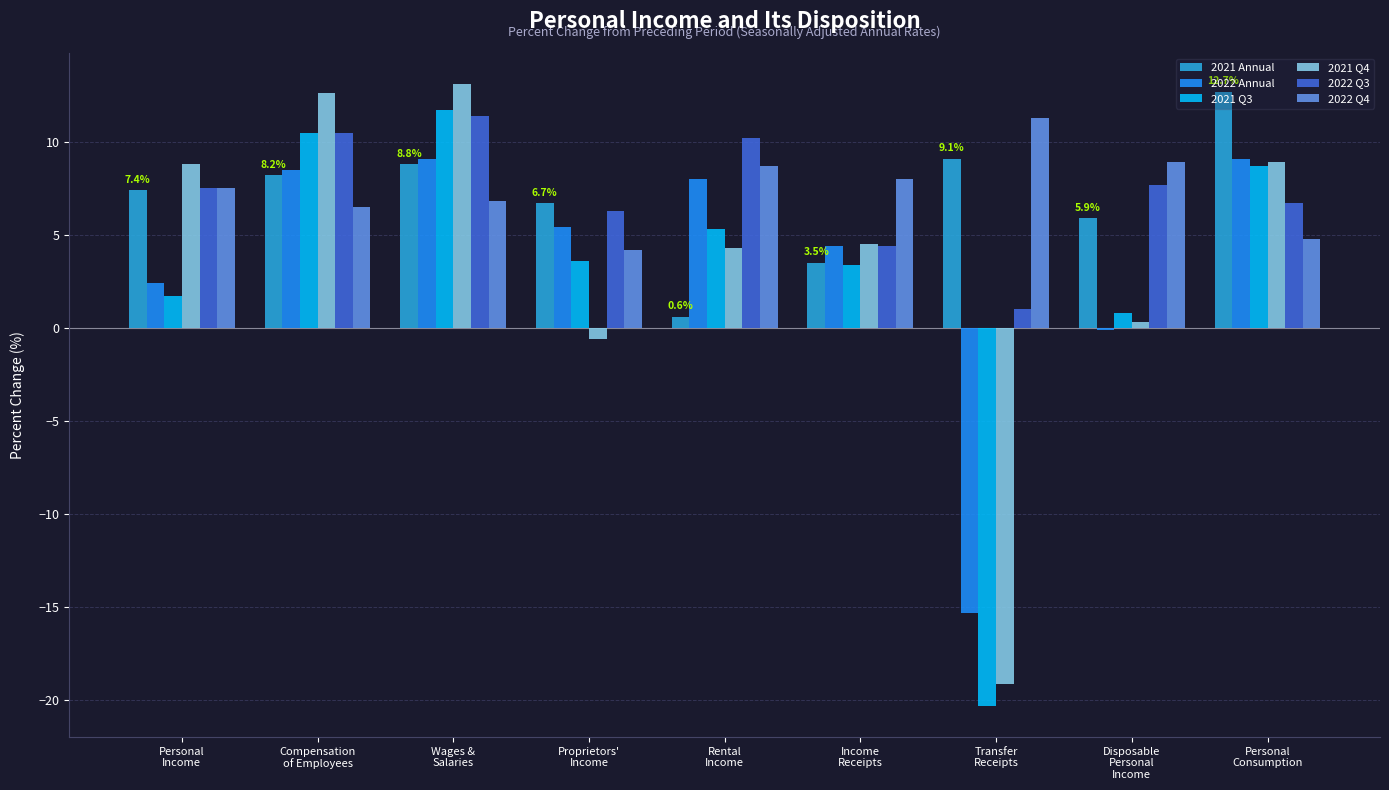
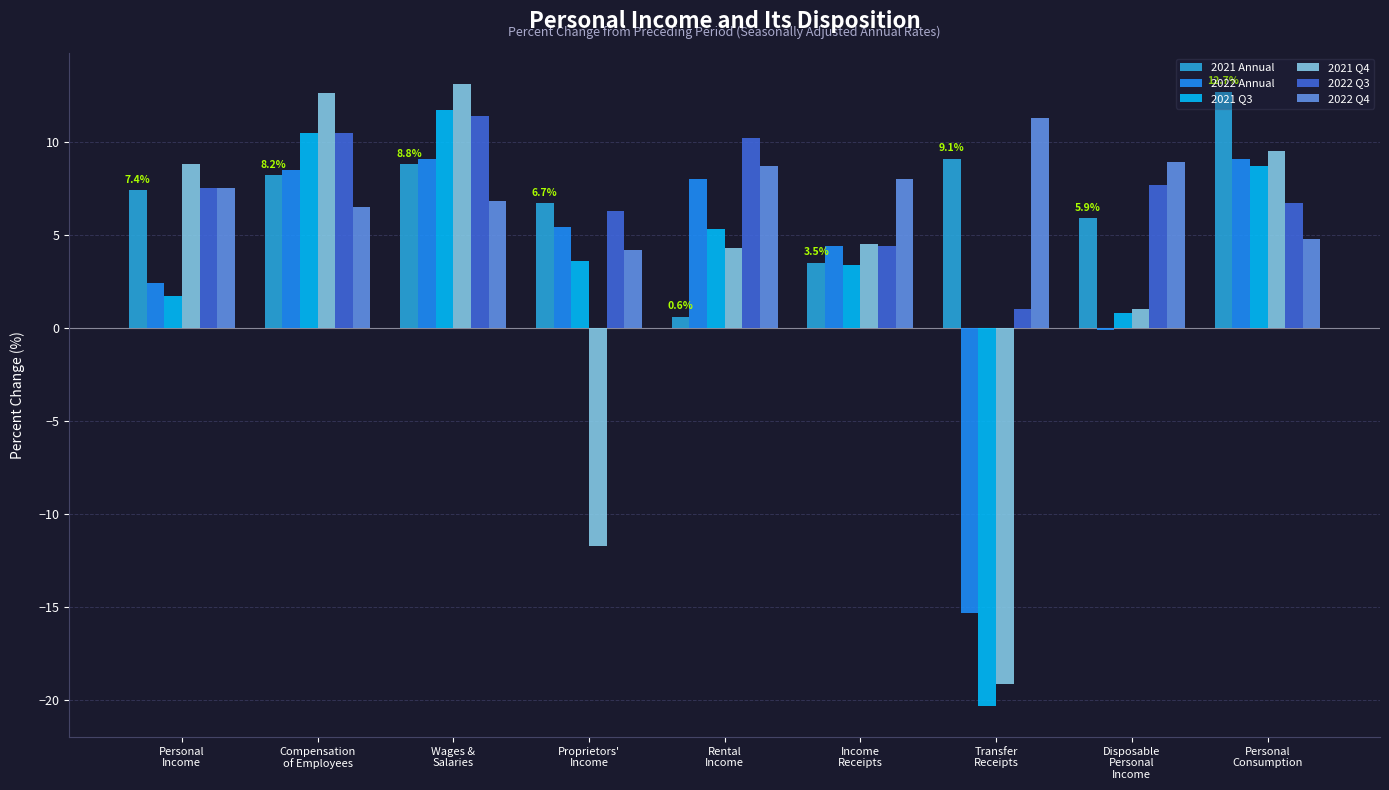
2021 Q4, Proprietors' Income: -0.6 -> -11.7
2021 Q4, Disposable Personal Income: 0.3 -> 1.0
2021 Q4, Personal Consumption: 8.9 -> 9.5
